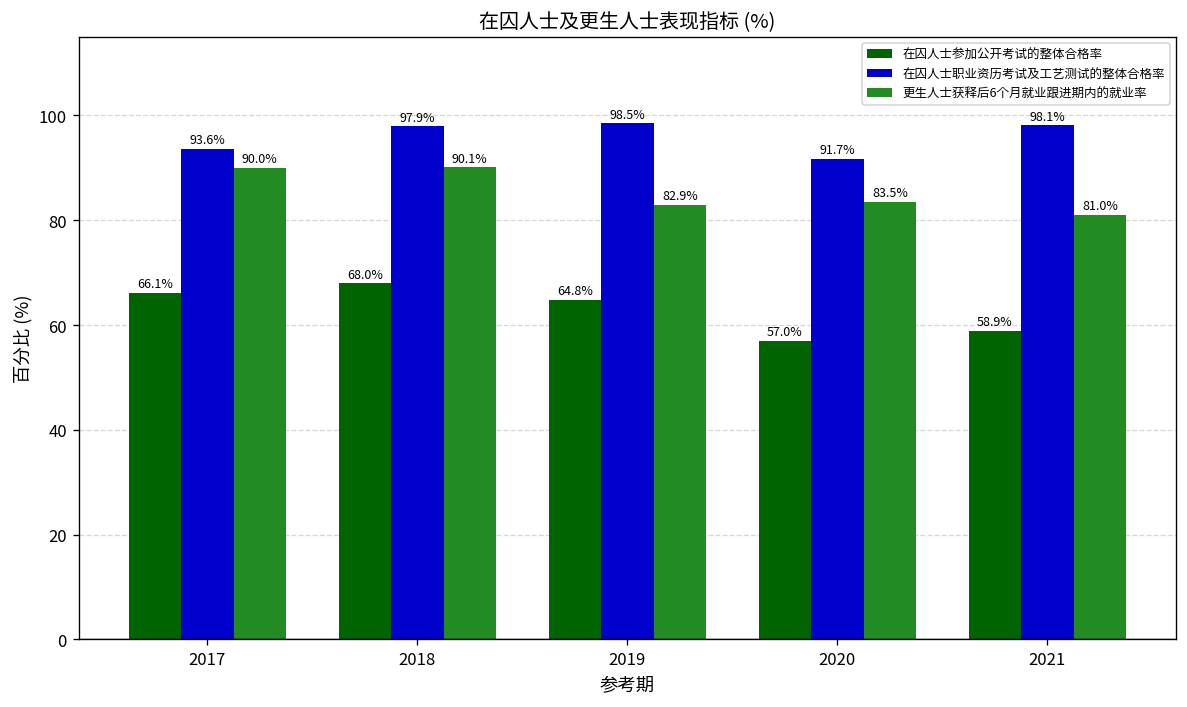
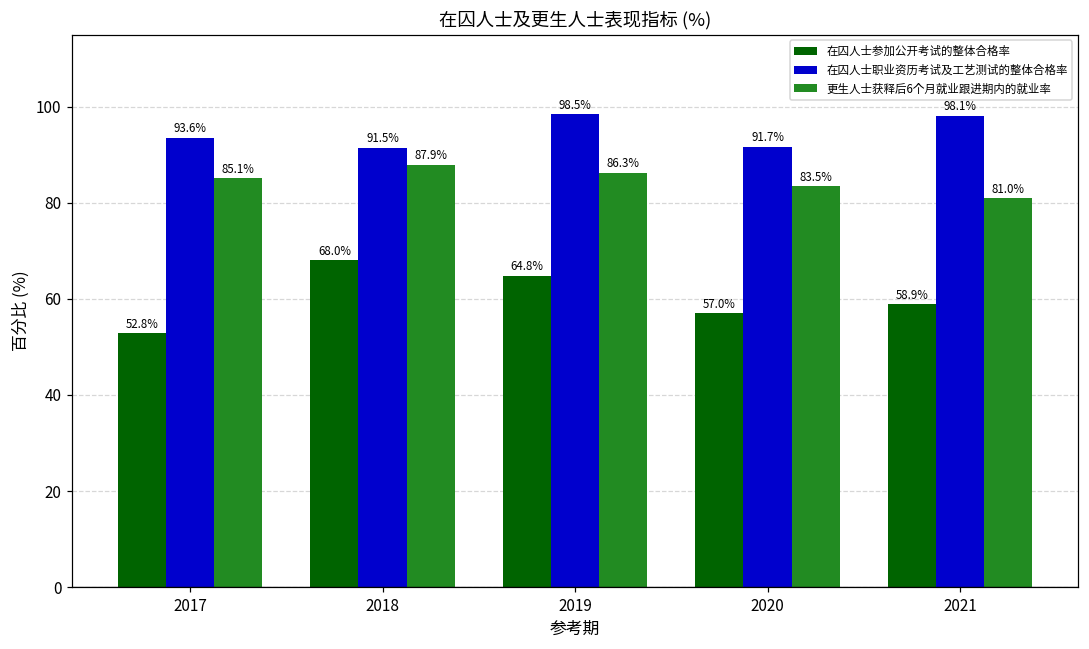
在囚人士参加公开考试的整体合格率, 2017: 66.1% -> 52.8%
更生人士获释后6个月就业跟进期内的就业率, 2017: 90.0% -> 85.1%
在囚人士职业资历考试及工艺测试的整体合格率, 2018: 97.9% -> 91.5%
更生人士获释后6个月就业跟进期内的就业率, 2018: 90.1% -> 87.9%
更生人士获释后6个月就业跟进期内的就业率, 2019: 82.9% -> 86.3%
